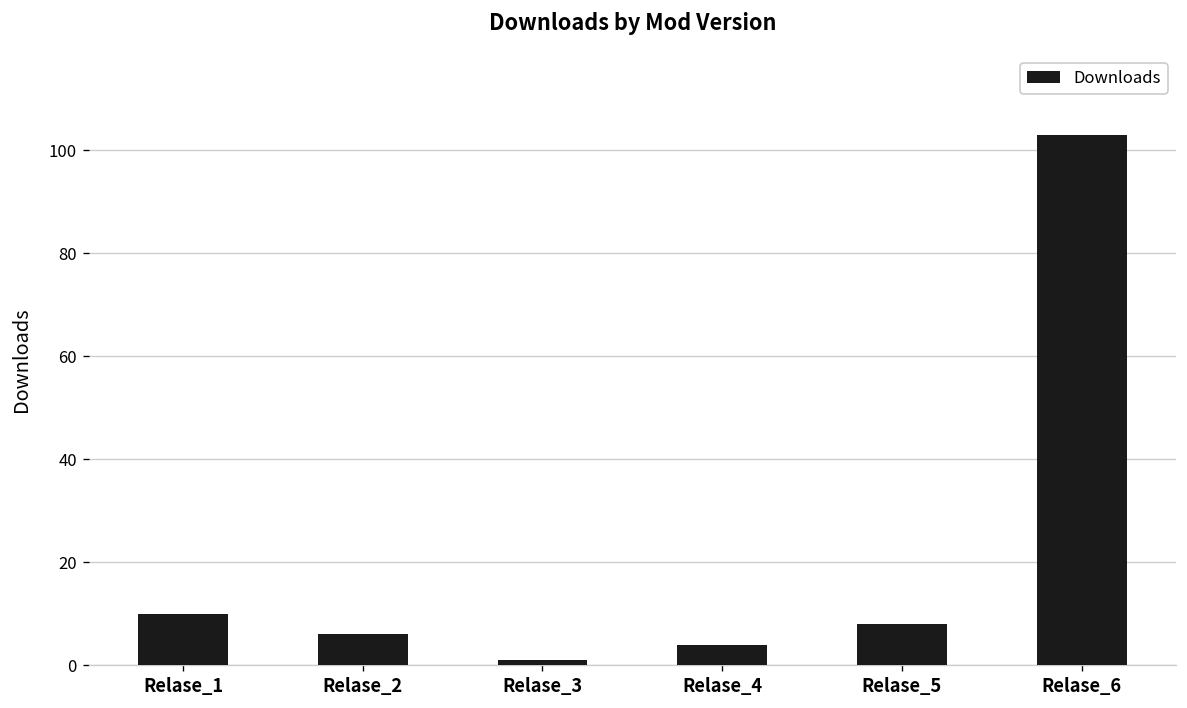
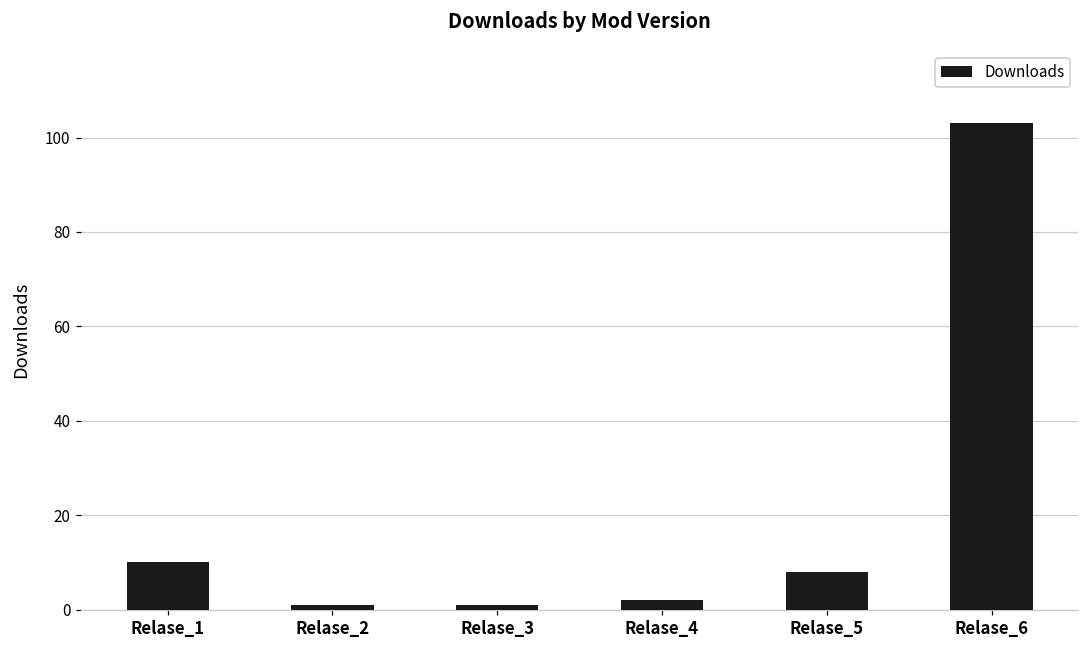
Relase_2: 6 -> 1
Relase_4: 4 -> 2
